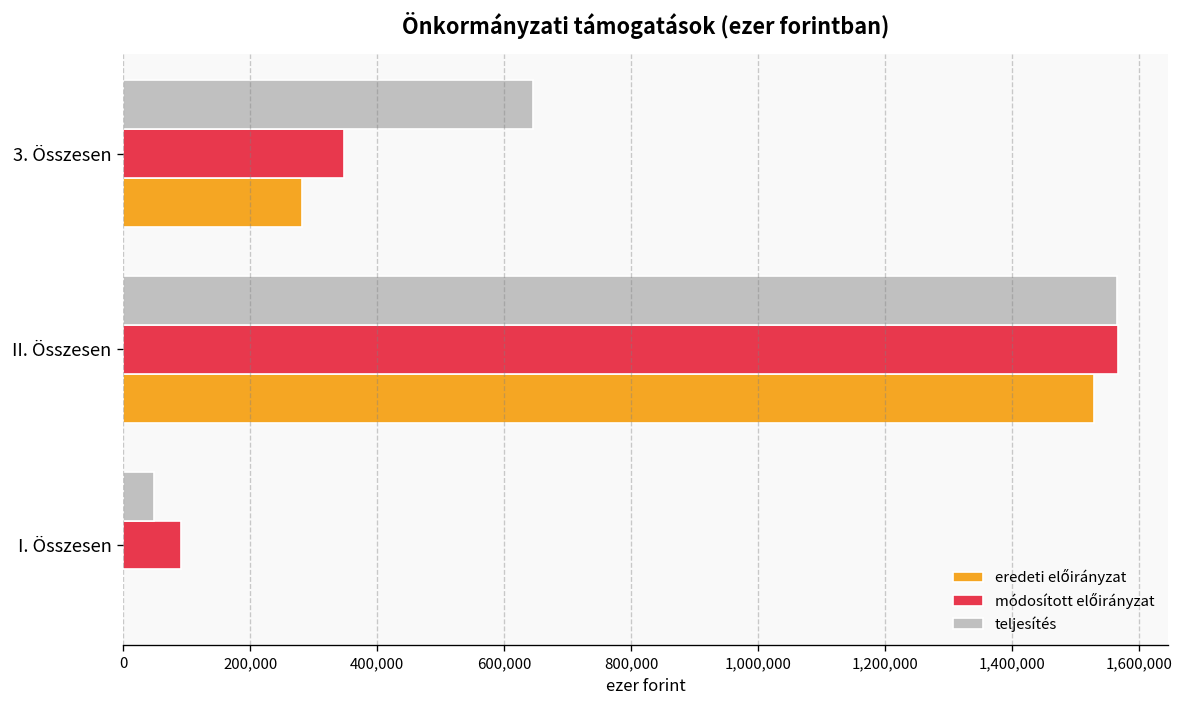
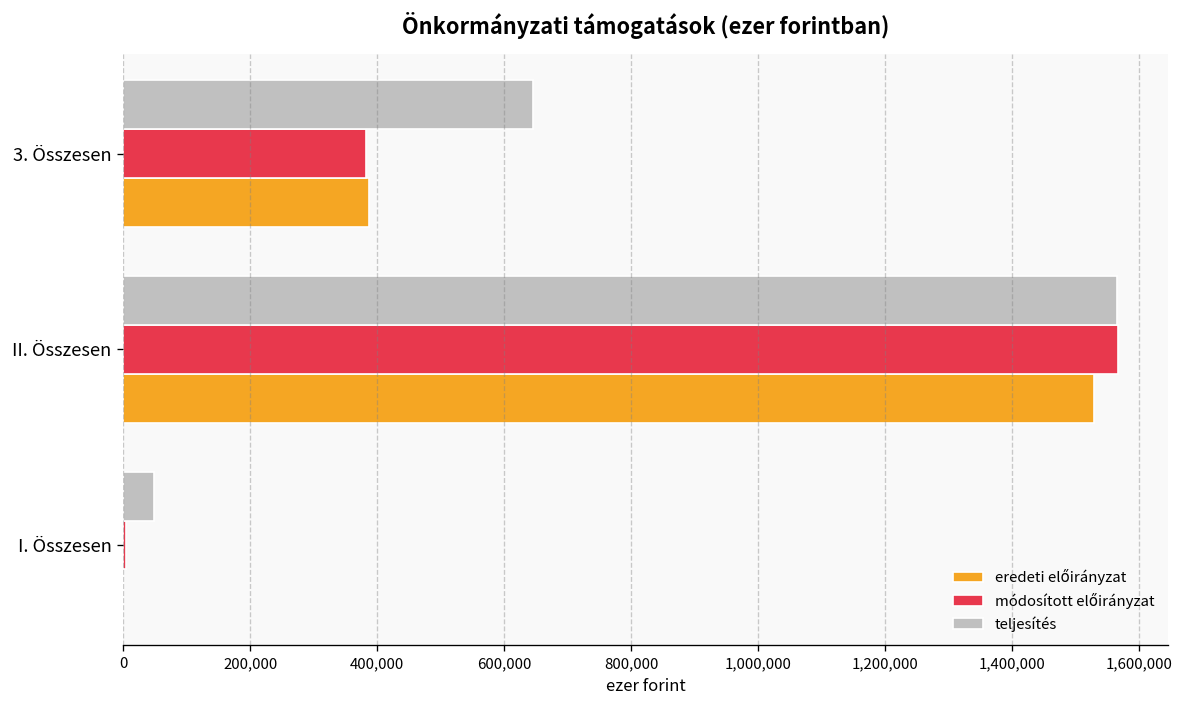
módosított előirányzat, 3. Összesen: 350,000 -> 380,000
eredeti előirányzat, 3. Összesen: 280,000 -> 390,000
módosított előirányzat, I. Összesen: 90,000 -> 10,000
